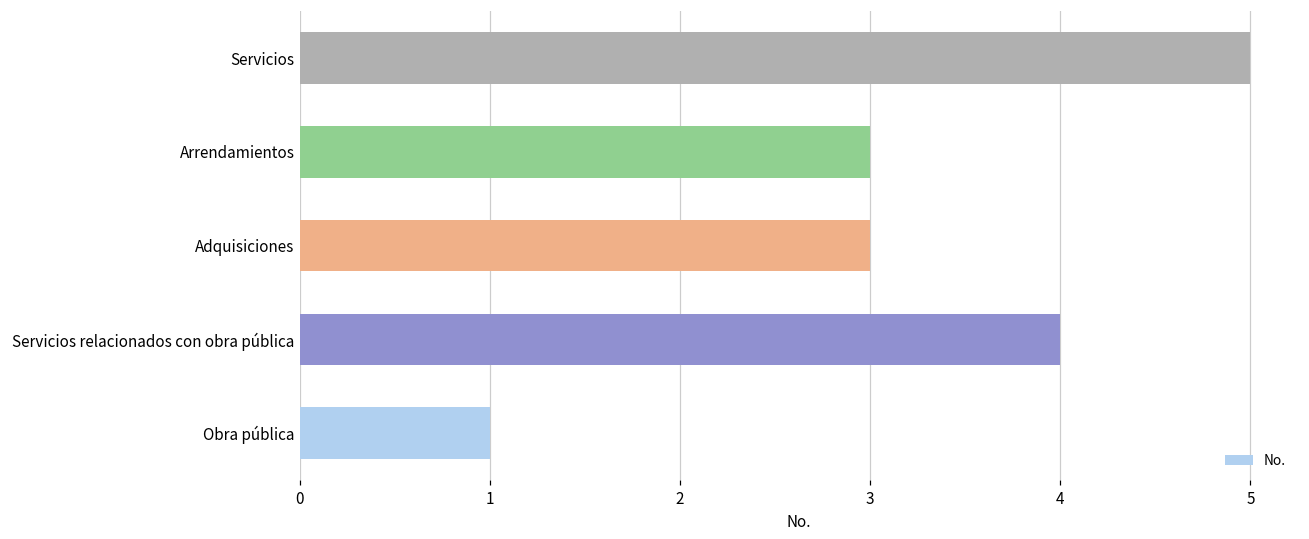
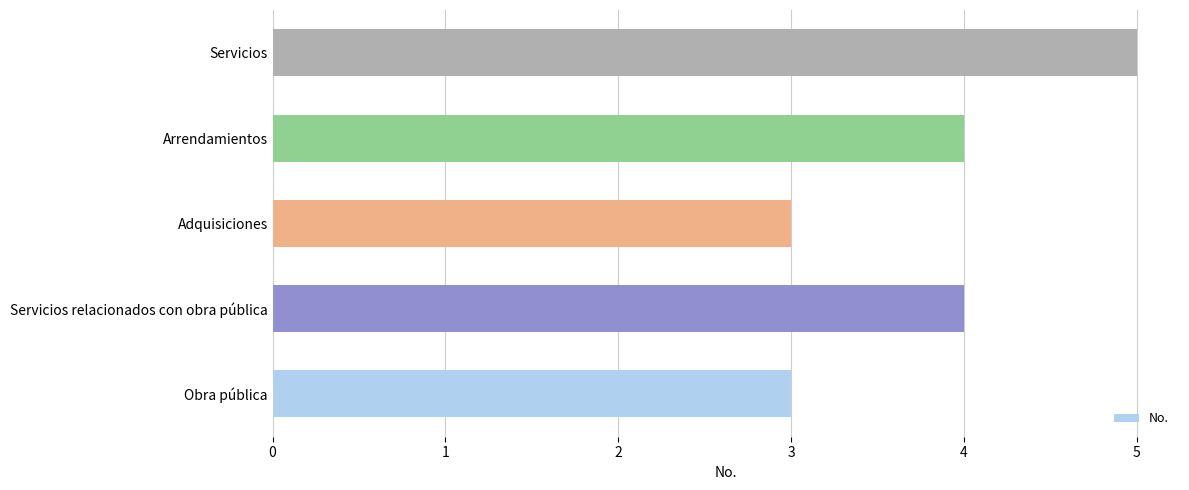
Arrendamientos: 3 -> 4
Obra pública: 1 -> 3
